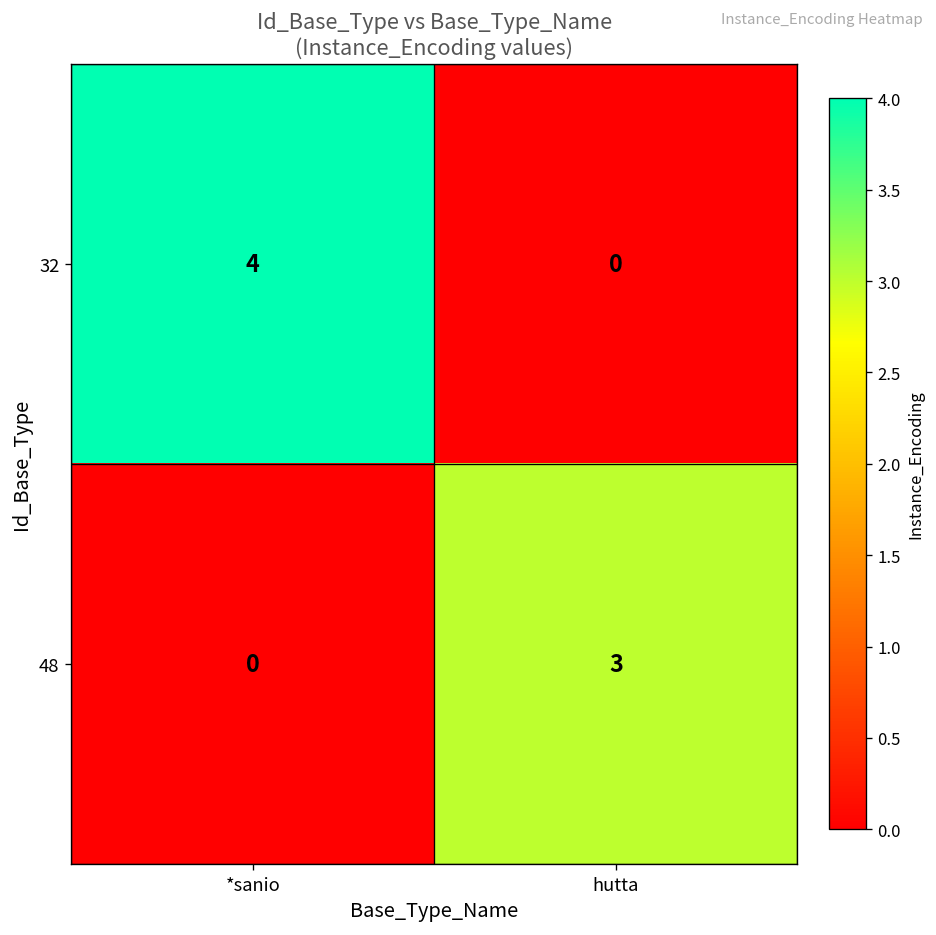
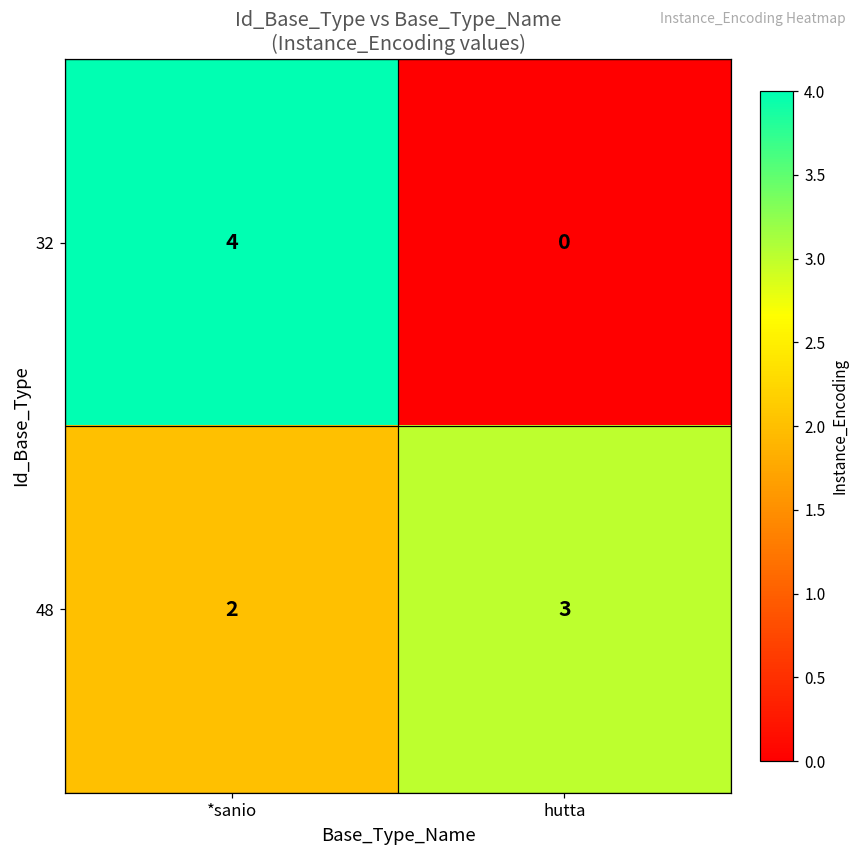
48, *sanio: 0 -> 2
